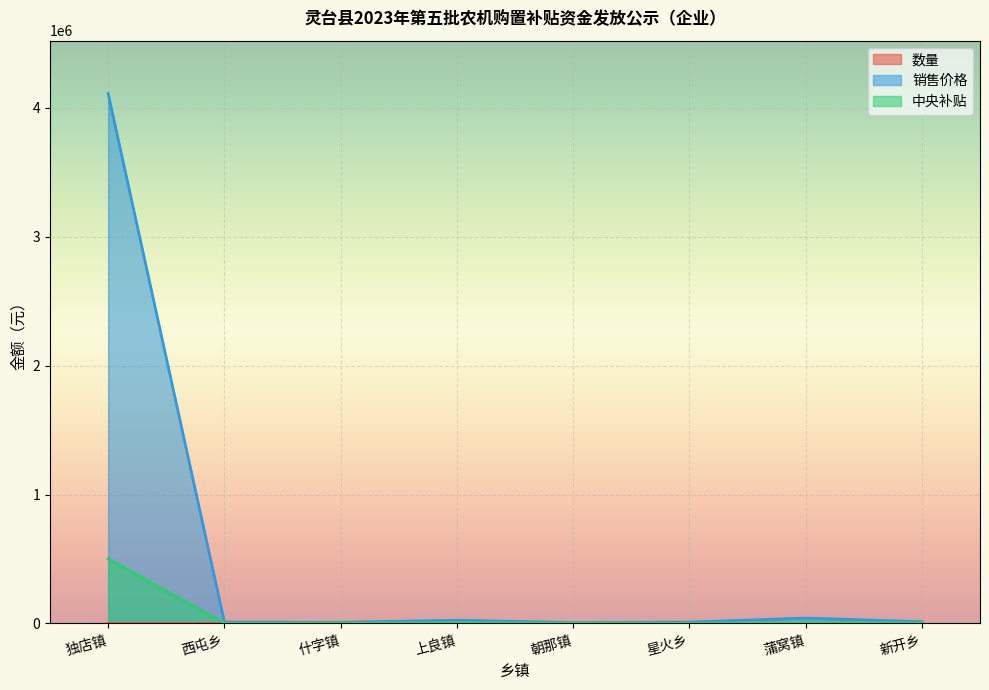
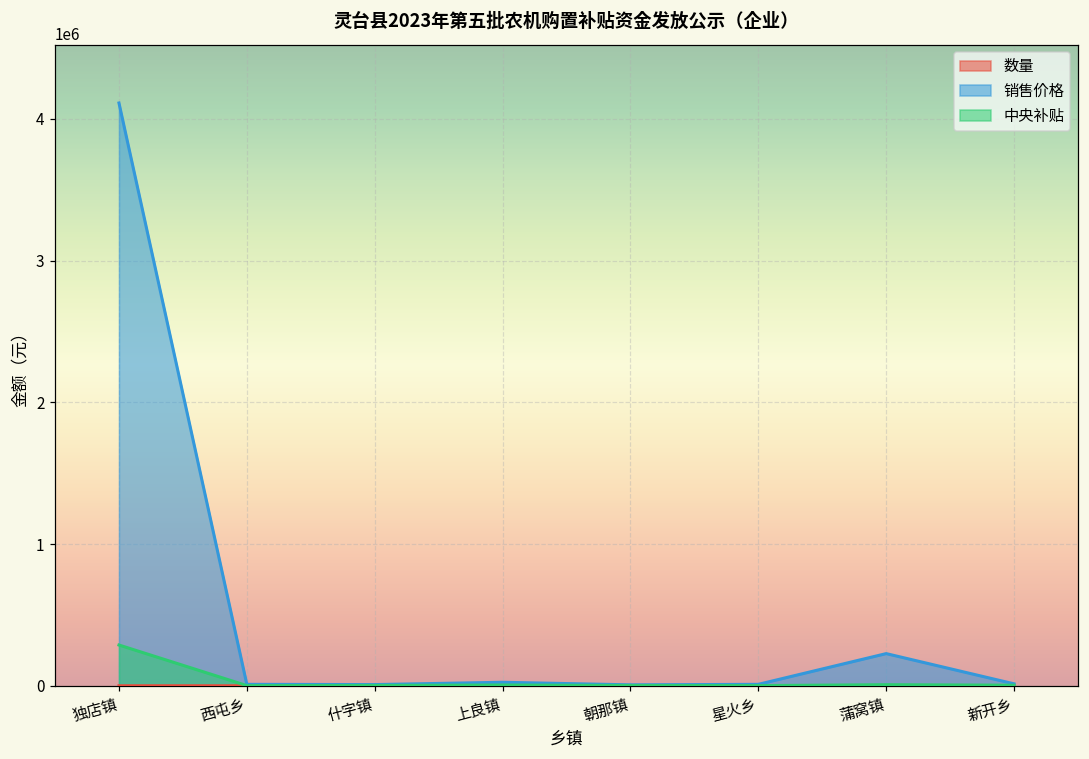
中央补贴, 独店镇: 500000 -> 290000
销售价格, 蒲窝镇: 40000 -> 230000
